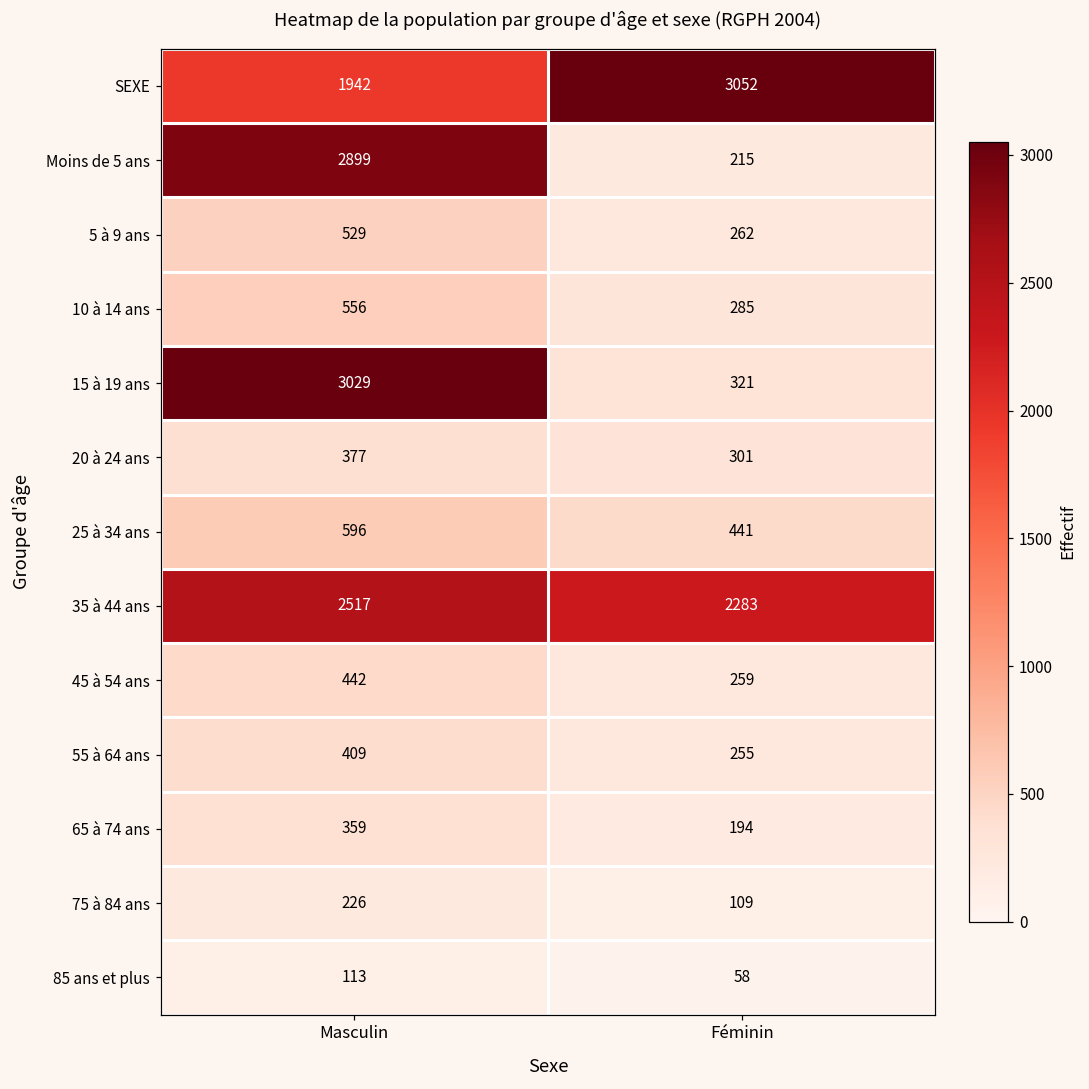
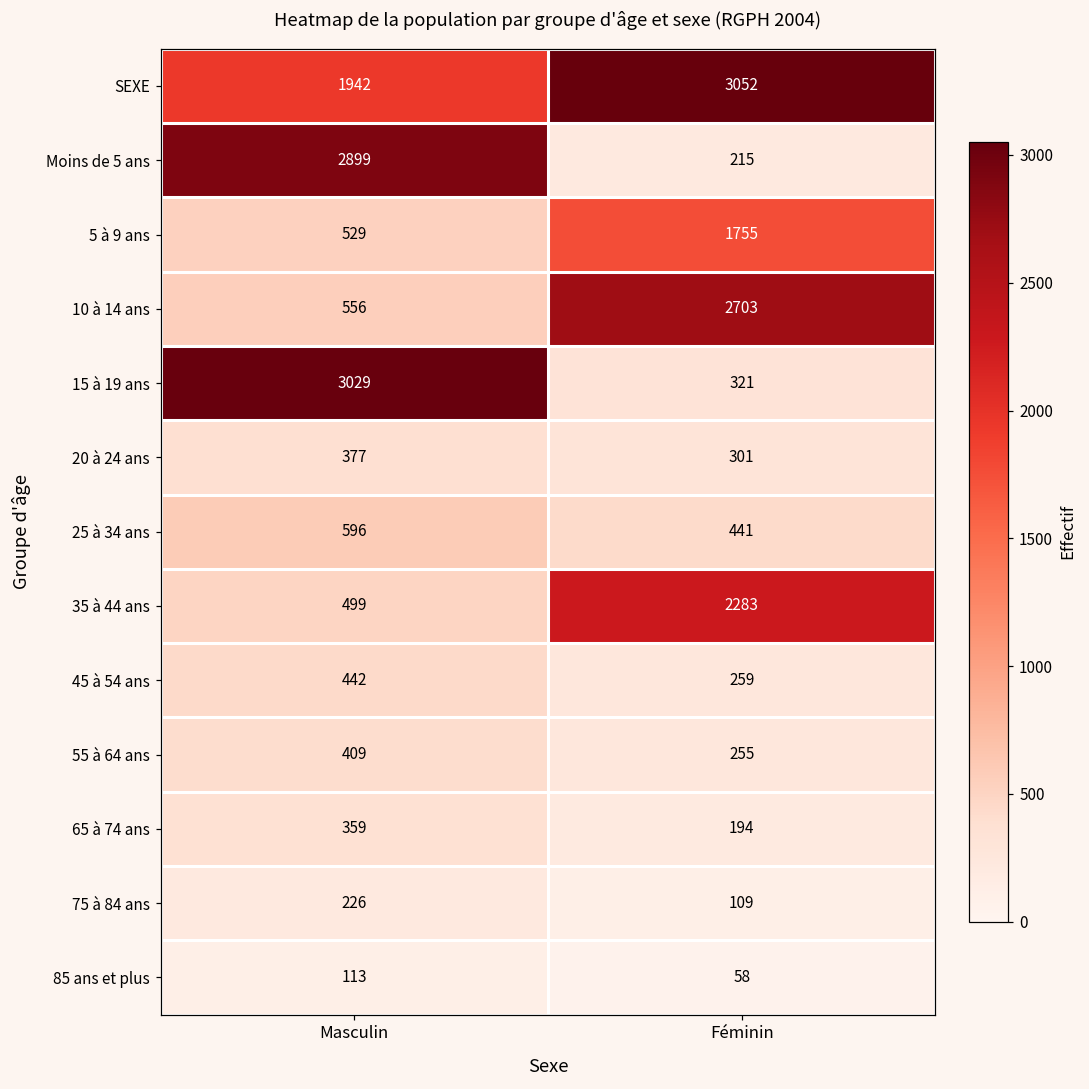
5 à 9 ans, Féminin: 262 -> 1755
10 à 14 ans, Féminin: 285 -> 2703
35 à 44 ans, Masculin: 2517 -> 499
